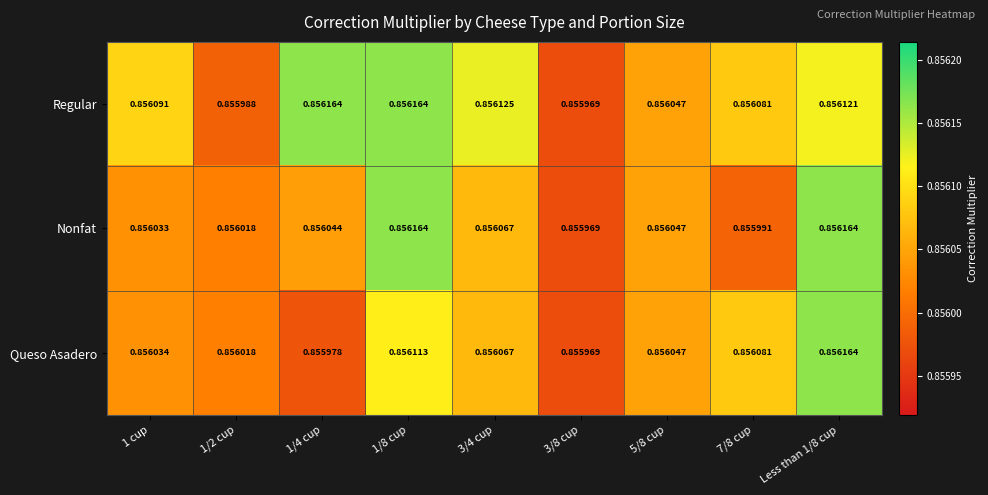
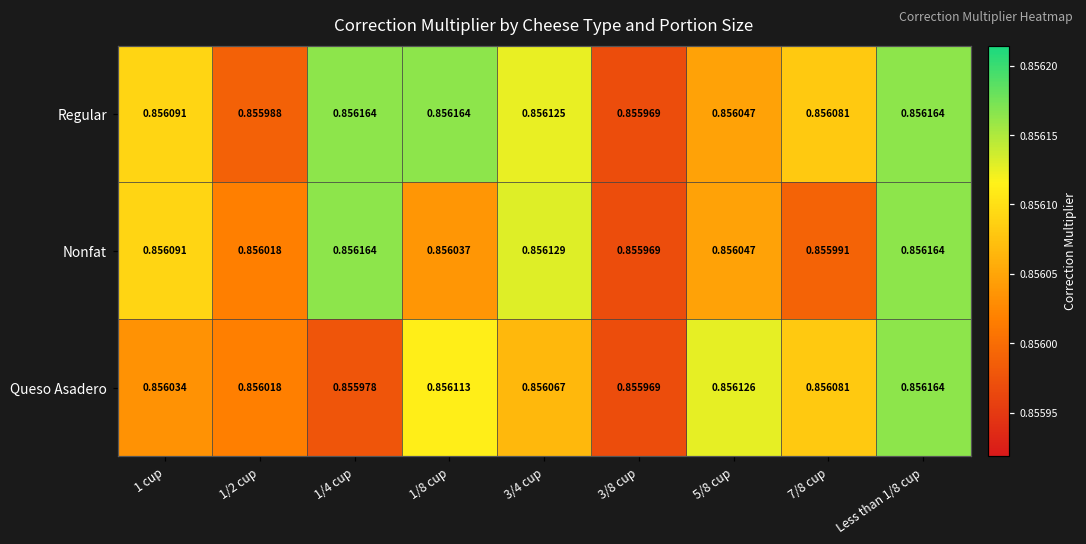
Regular, Less than 1/8 cup: 0.856121 -> 0.856164
Nonfat, 1 cup: 0.856033 -> 0.856091
Nonfat, 1/4 cup: 0.856044 -> 0.856164
Nonfat, 1/8 cup: 0.856164 -> 0.856037
Nonfat, 3/4 cup: 0.856067 -> 0.856129
Queso Asadero, 5/8 cup: 0.856047 -> 0.856126
